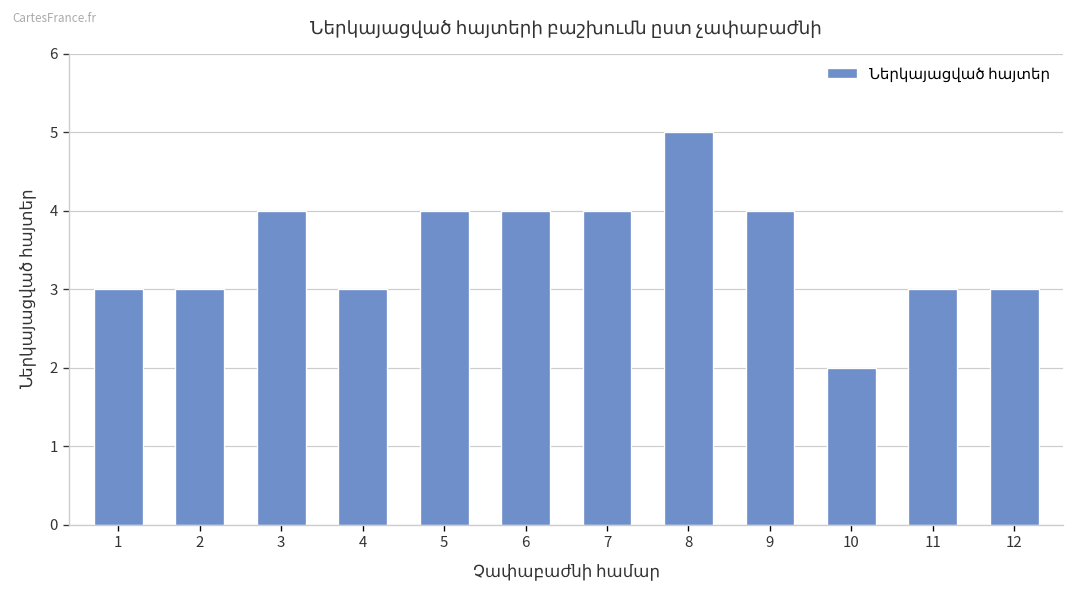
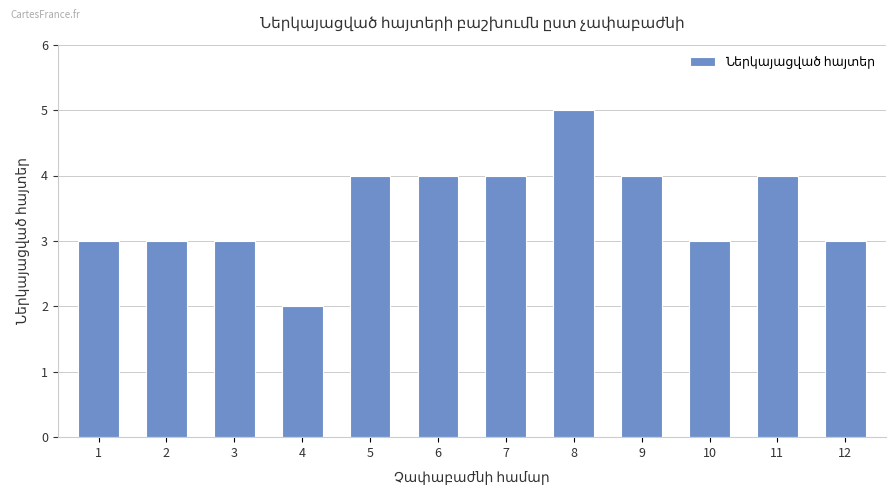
3: 4 -> 3
4: 3 -> 2
10: 2 -> 3
11: 3 -> 4
